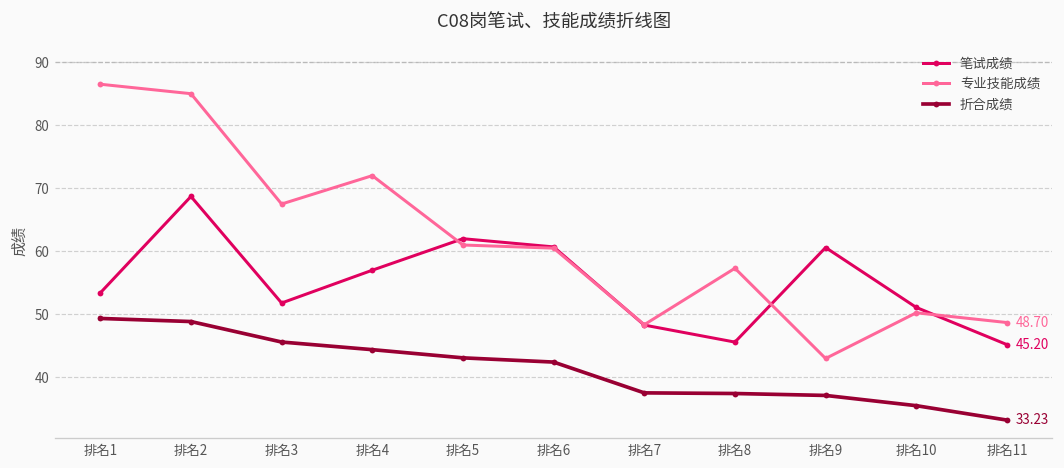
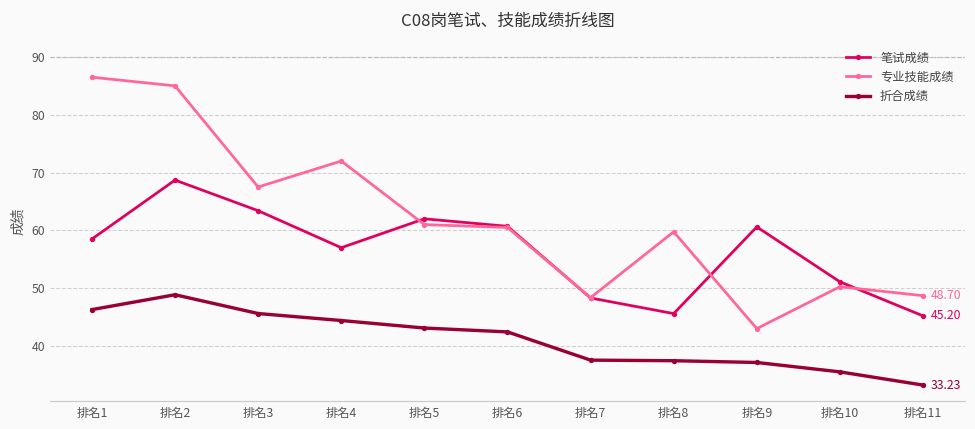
笔试成绩, 排名1: 53 -> 59
折合成绩, 排名1: 49 -> 46
笔试成绩, 排名3: 52 -> 63
专业技能成绩, 排名8: 57 -> 60
